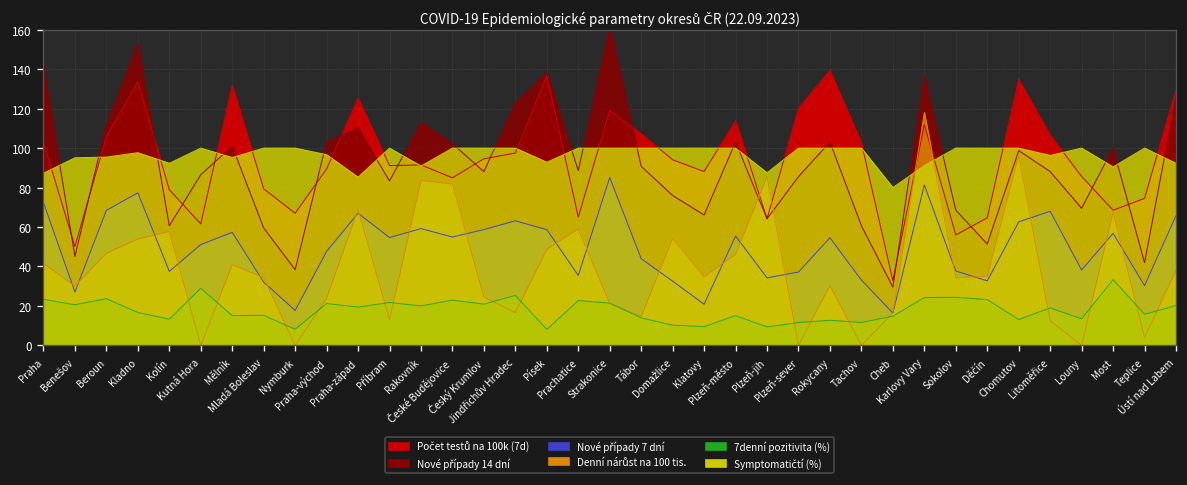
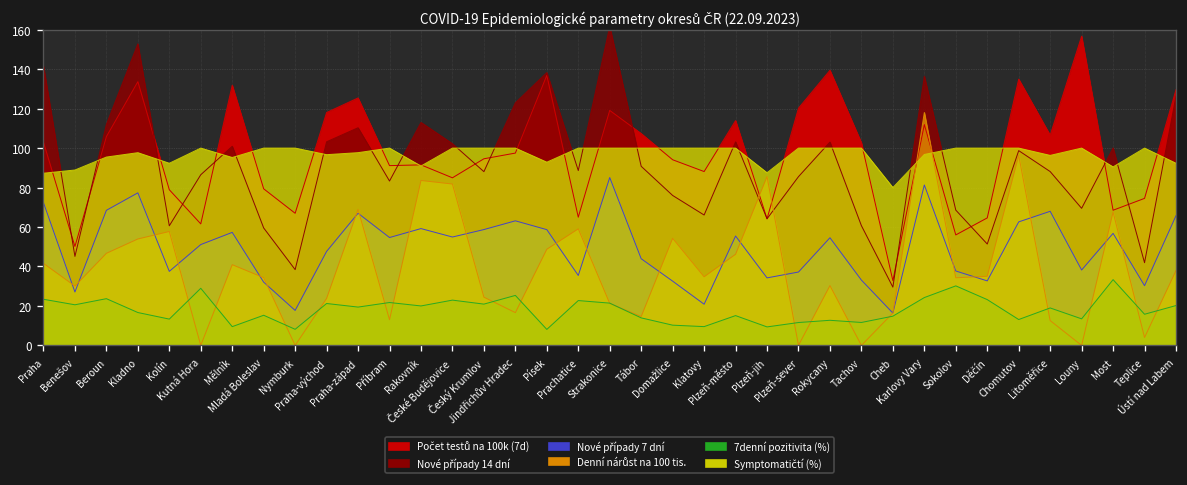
Symptomatičtí (%), Benešov: 95 -> 89
7denní pozitivita (%), Mělník: 15 -> 10
Počet testů na 100k (7d), Praha-východ: 89 -> 118
Symptomatičtí (%), Praha-západ: 85 -> 98
Symptomatičtí (%), Karlovy Vary: 91 -> 97
7denní pozitivita (%), Sokolov: 24 -> 30
Počet testů na 100k (7d), Louny: 86 -> 157
